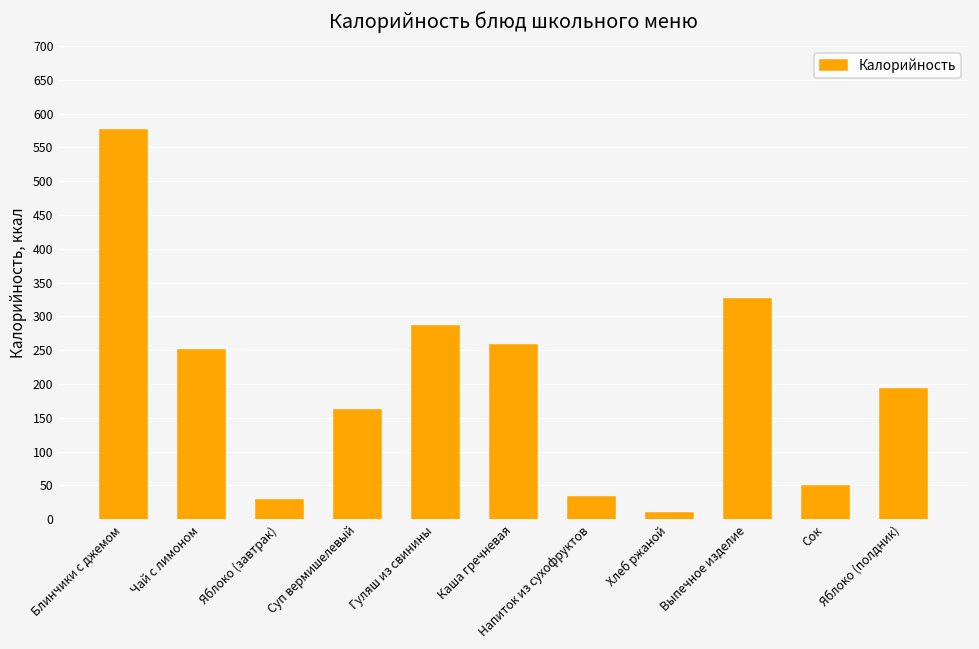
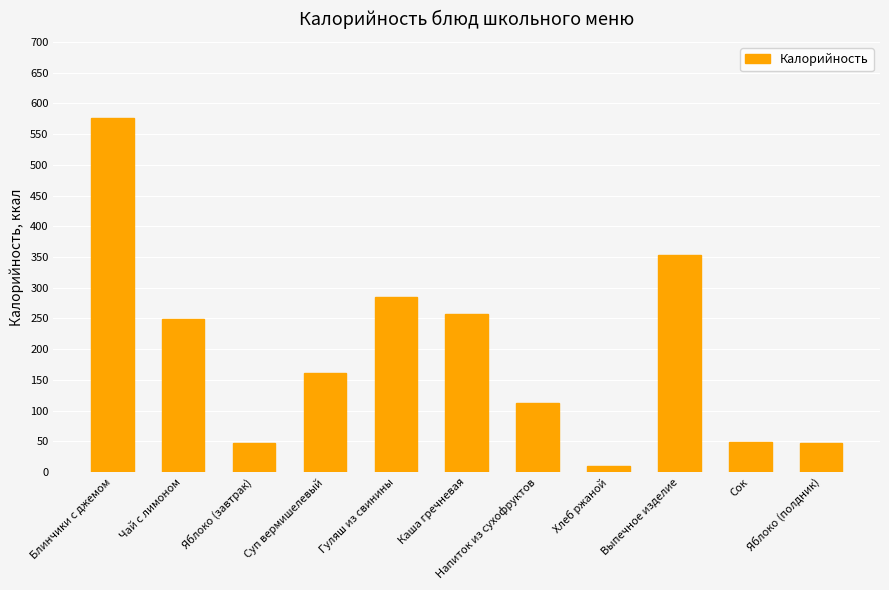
Яблоко (завтрак): 30 -> 50
Напиток из сухофруктов: 30 -> 110
Выпечное изделие: 330 -> 350
Яблоко (полдник): 190 -> 50
